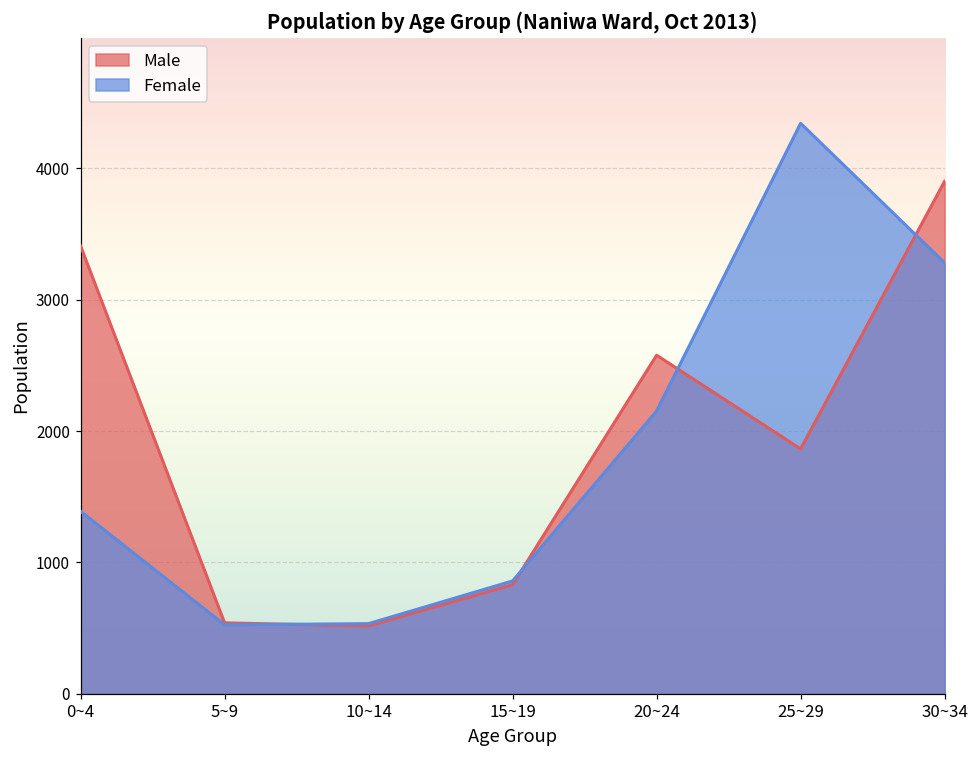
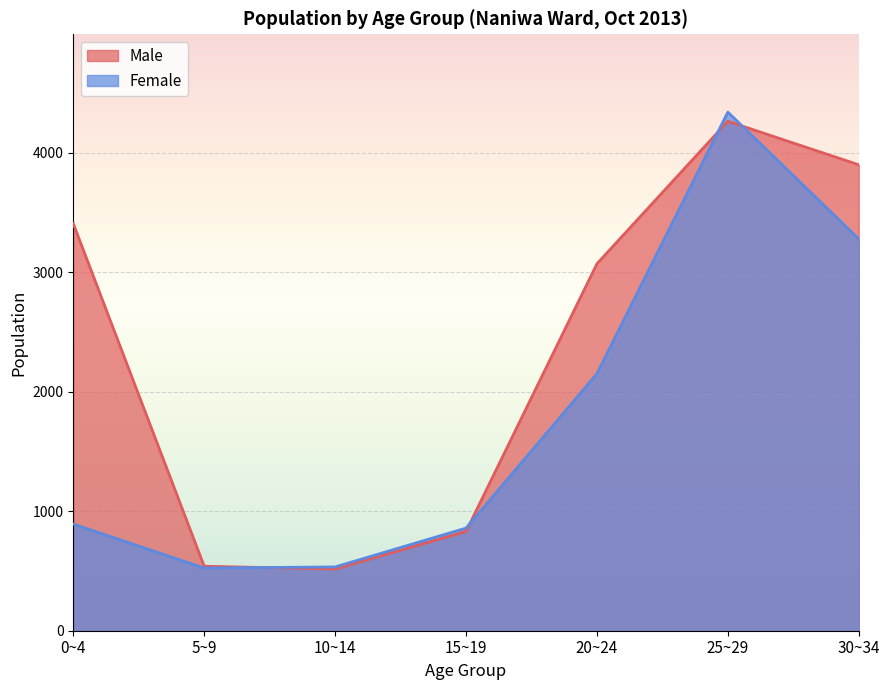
Female, 0~4: 1390 -> 890
Male, 20~24: 2580 -> 3070
Male, 25~29: 1860 -> 4270
